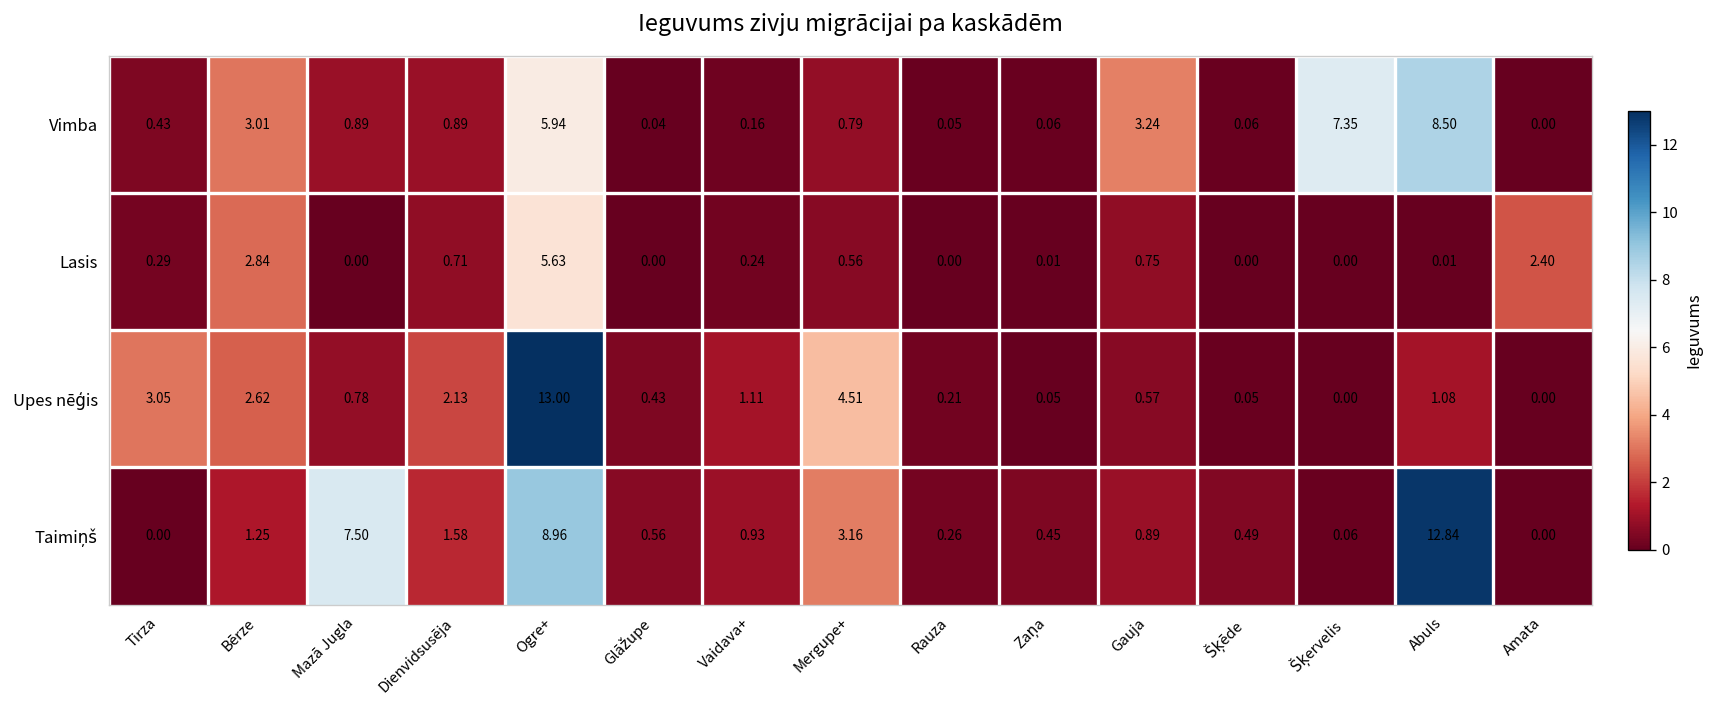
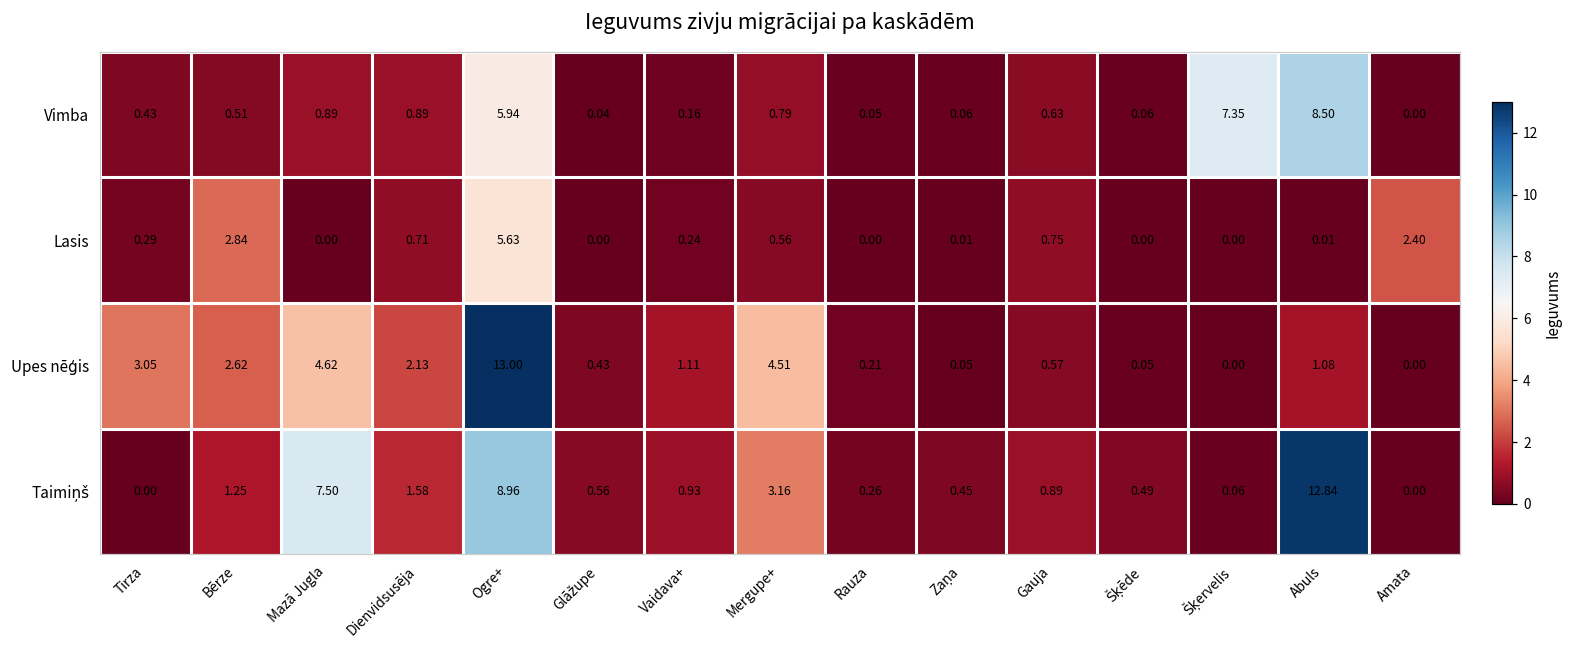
Vimba, Bērze: 3.01 -> 0.51
Vimba, Gauja: 3.24 -> 0.63
Upes nēģis, Mazā Jugla: 0.78 -> 4.62
